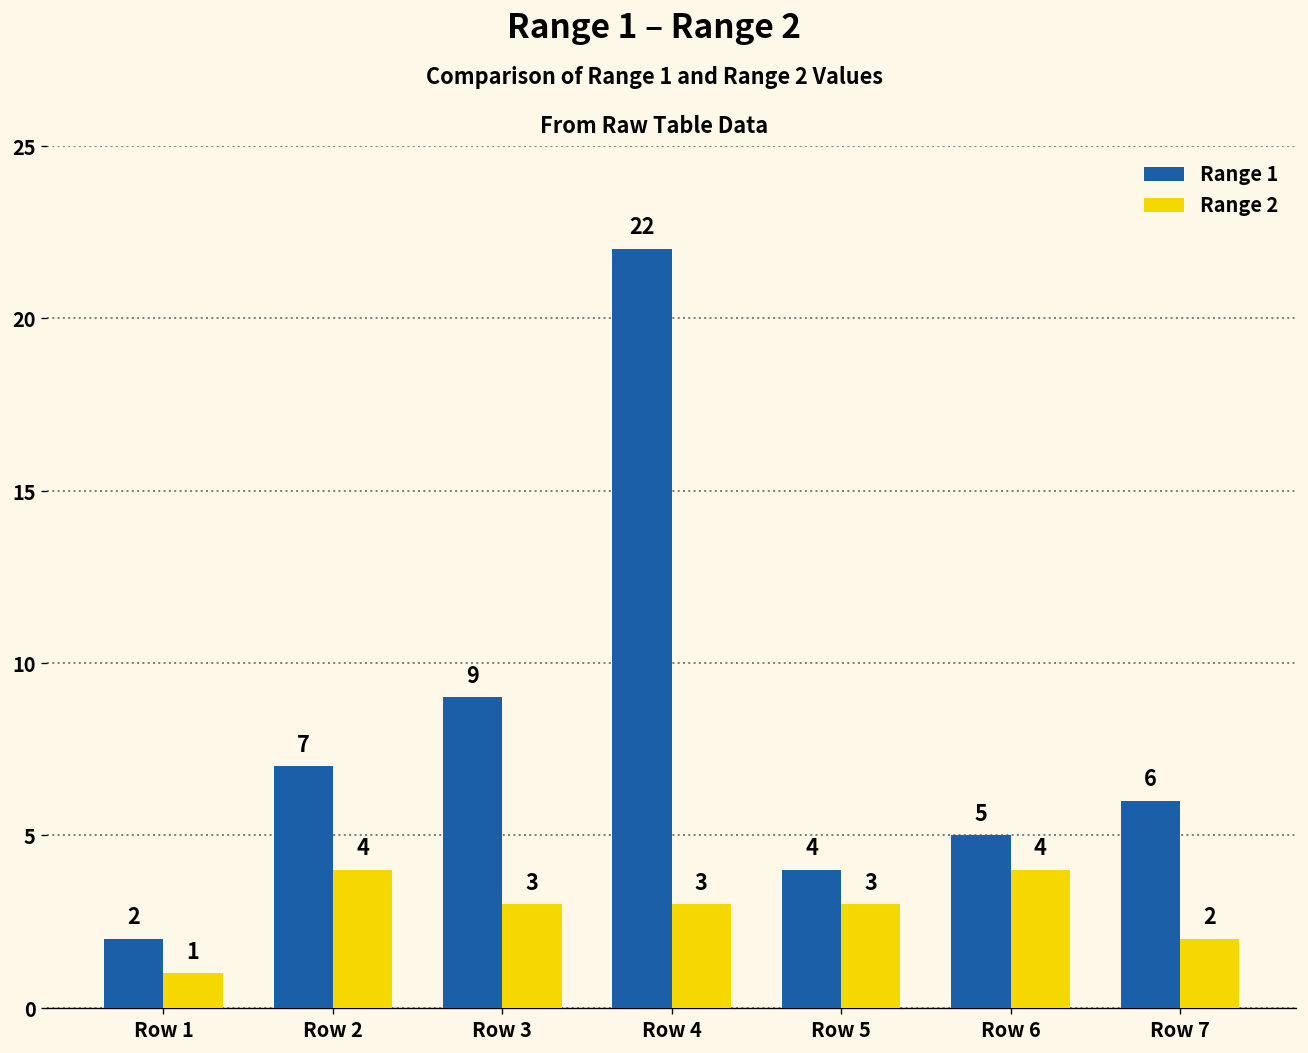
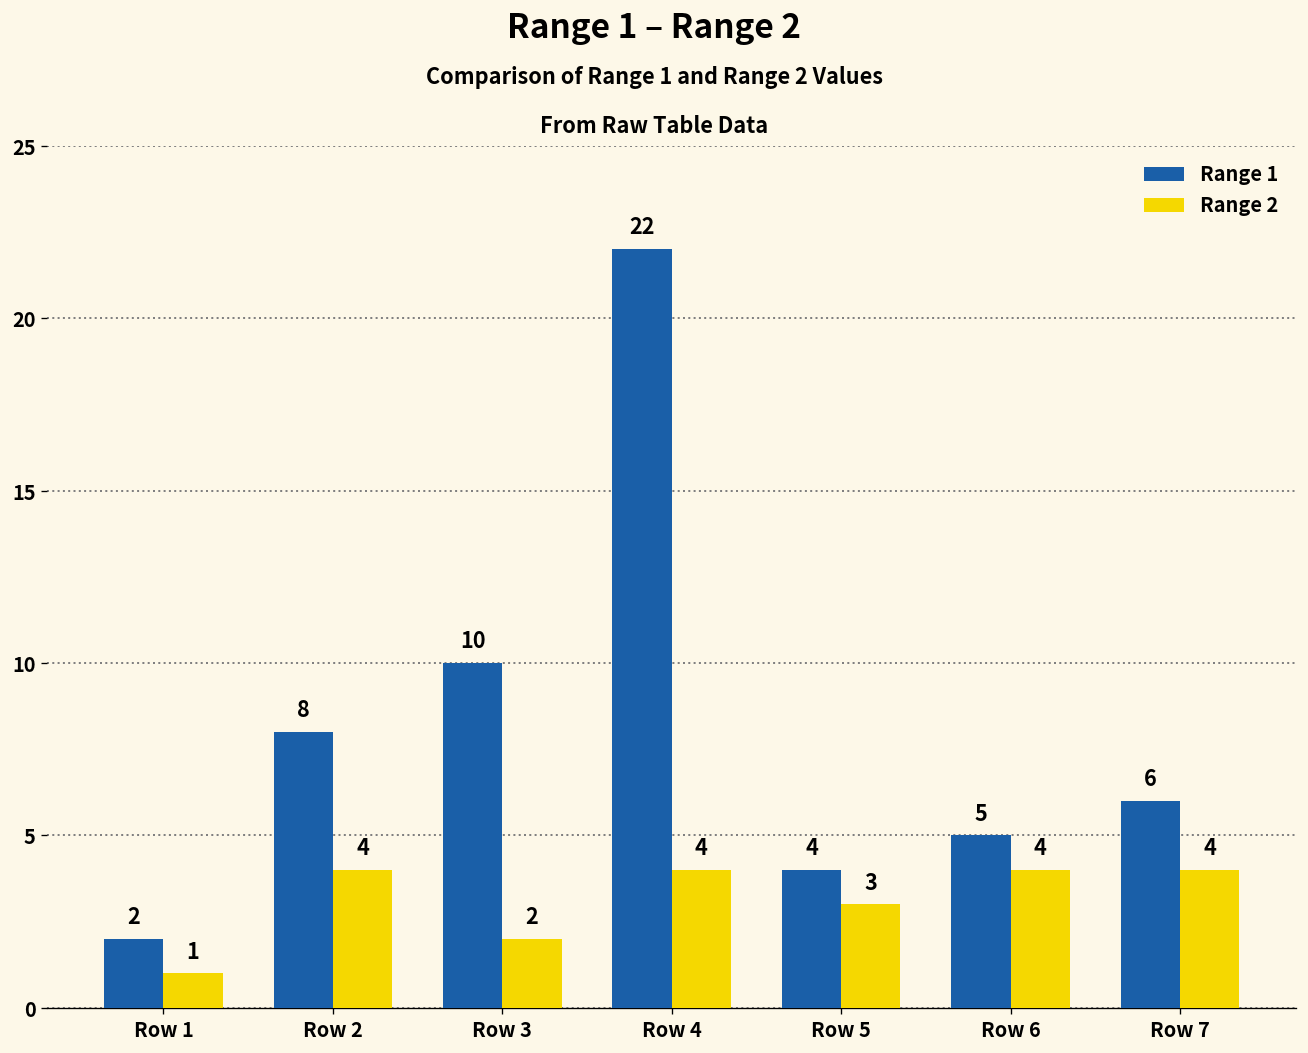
Range 1, Row 2: 7 -> 8
Range 1, Row 3: 9 -> 10
Range 2, Row 3: 3 -> 2
Range 2, Row 4: 3 -> 4
Range 2, Row 7: 2 -> 4
